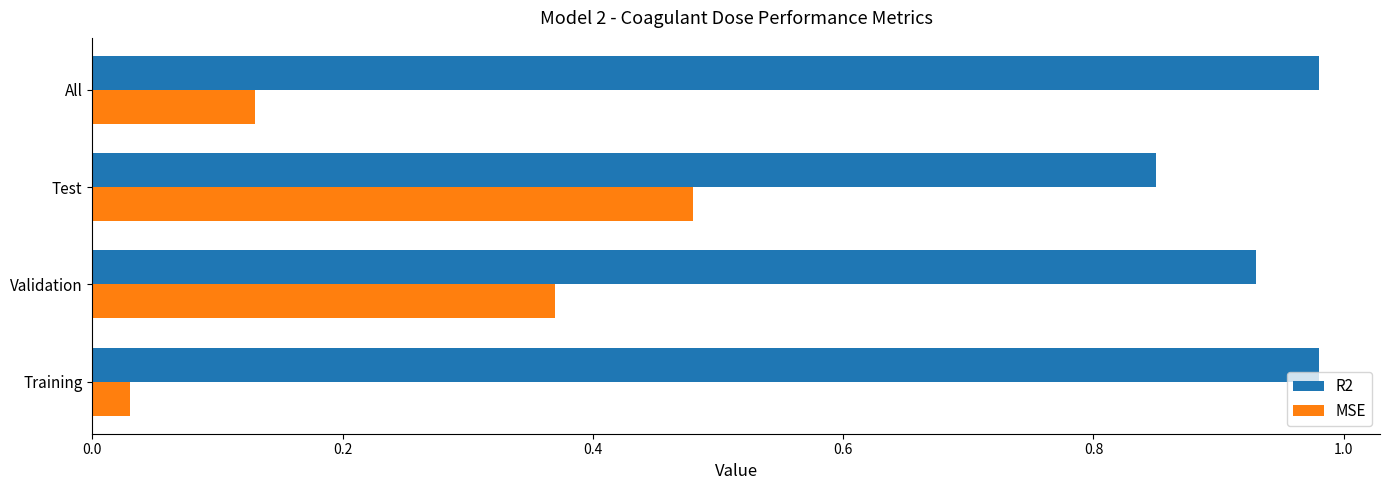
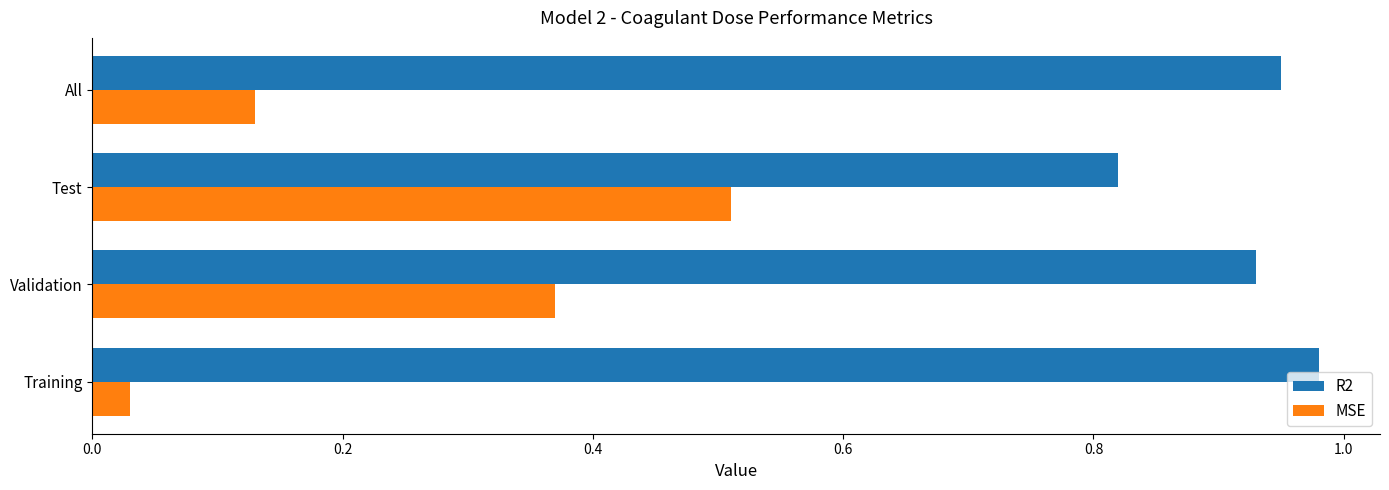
R2, All: 0.98 -> 0.95
R2, Test: 0.85 -> 0.82
MSE, Test: 0.48 -> 0.51
